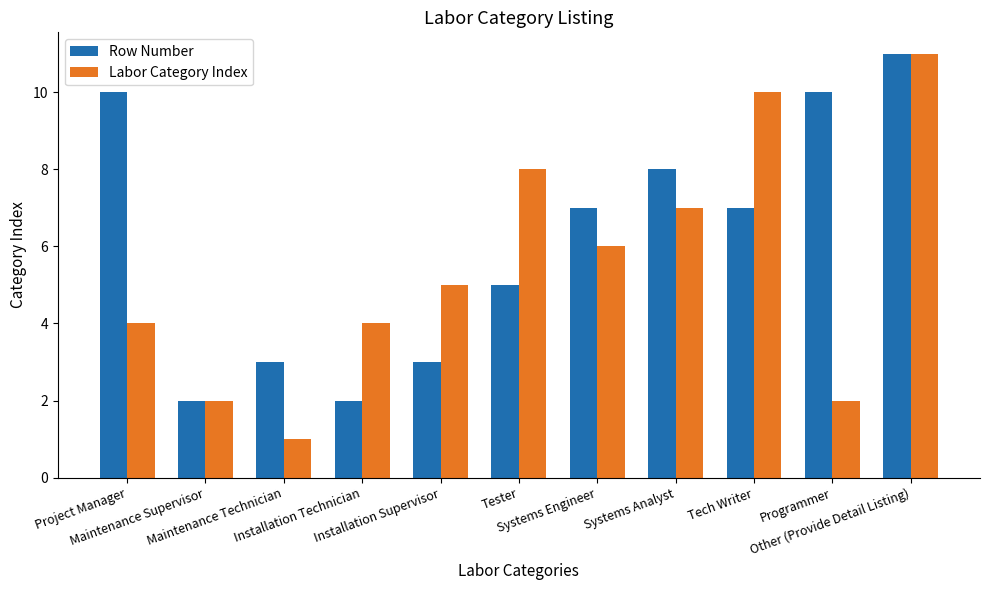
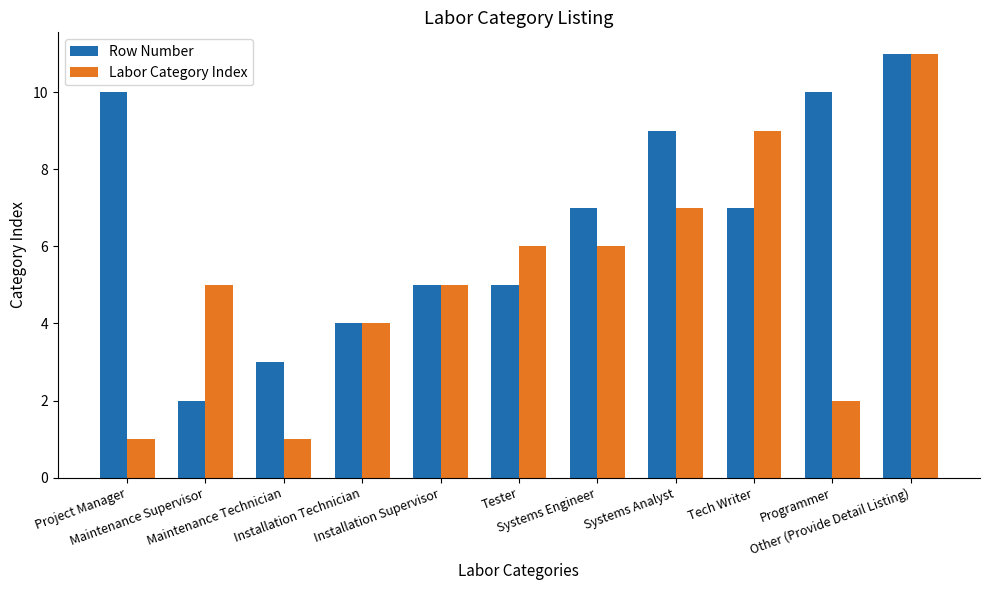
Labor Category Index, Project Manager: 4 -> 1
Labor Category Index, Maintenance Supervisor: 2 -> 5
Row Number, Installation Technician: 2 -> 4
Row Number, Installation Supervisor: 3 -> 5
Labor Category Index, Tester: 8 -> 6
Row Number, Systems Analyst: 8 -> 9
Labor Category Index, Tech Writer: 10 -> 9
